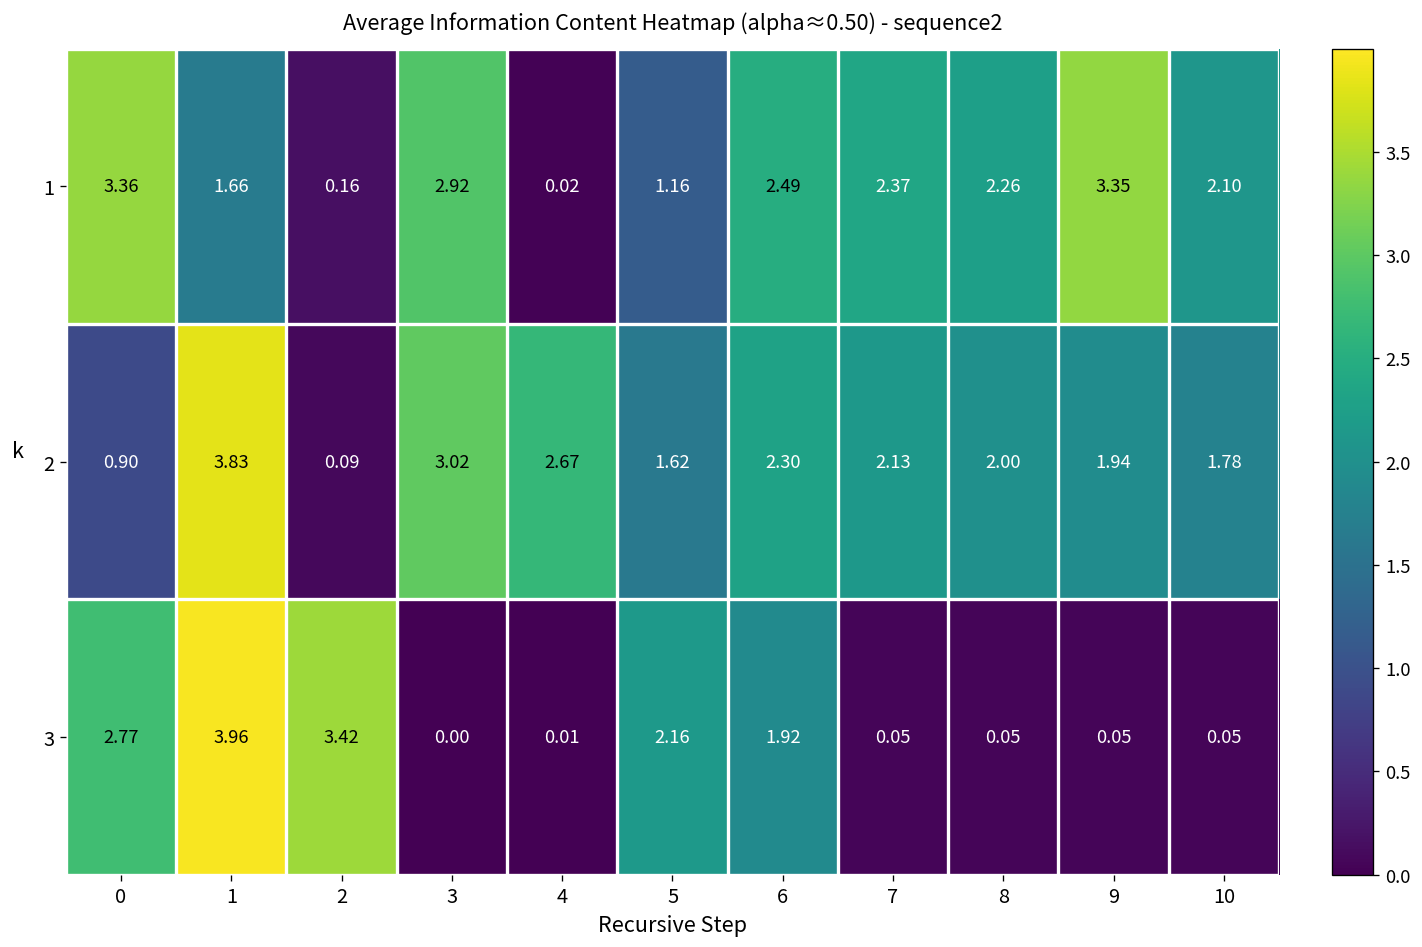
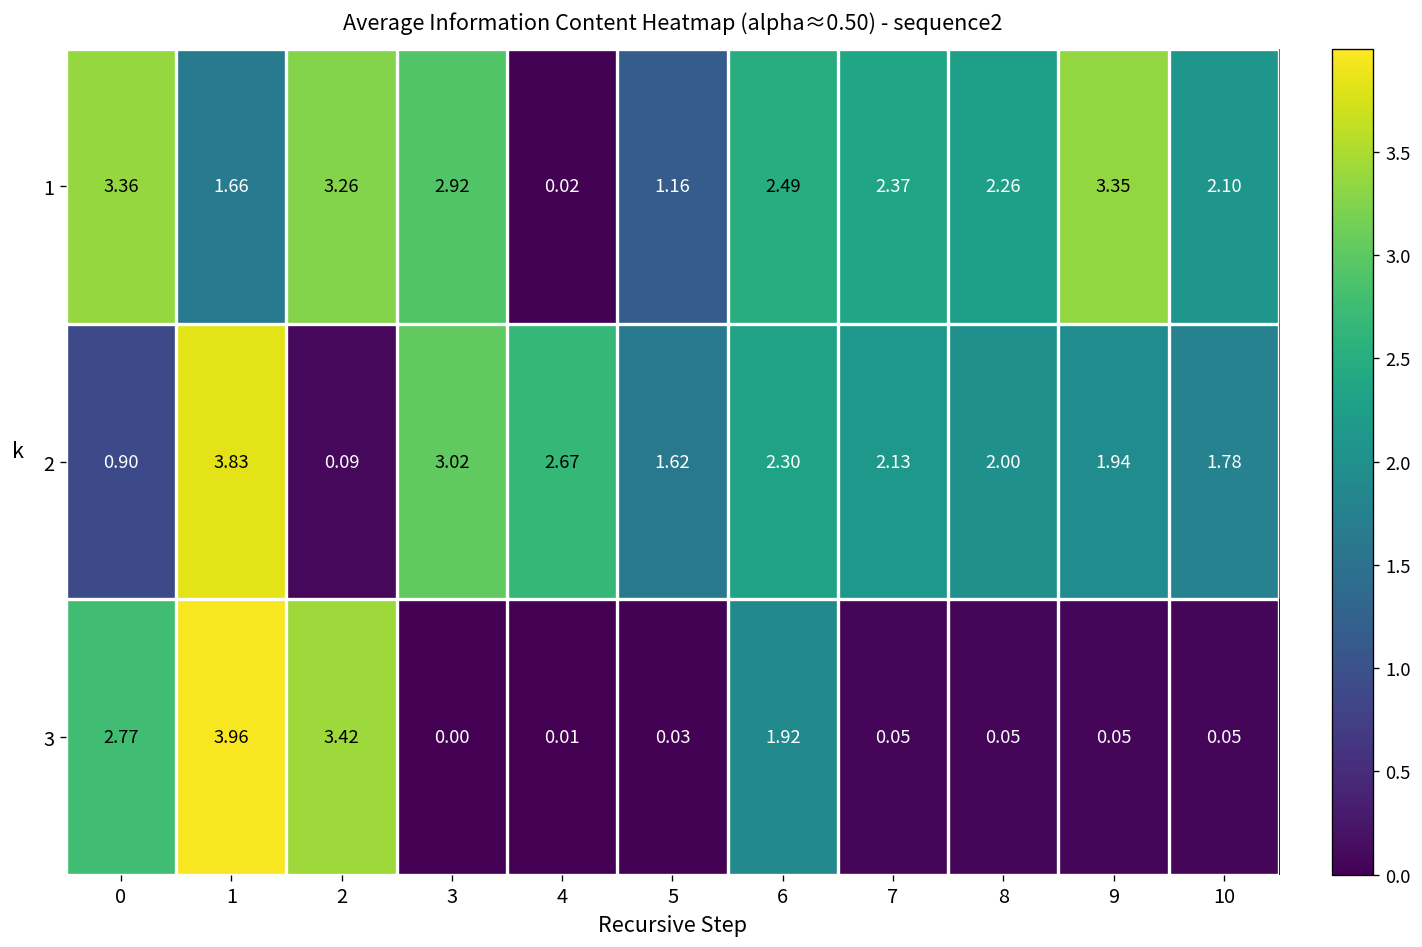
1, 2: 0.16 -> 3.26
3, 5: 2.16 -> 0.03
